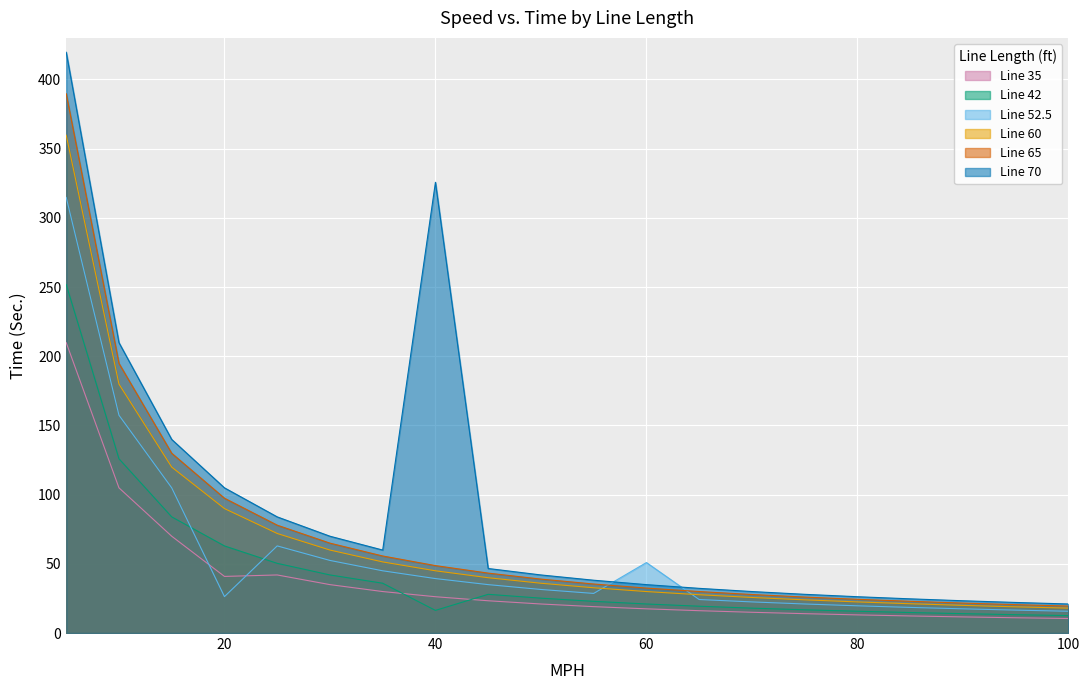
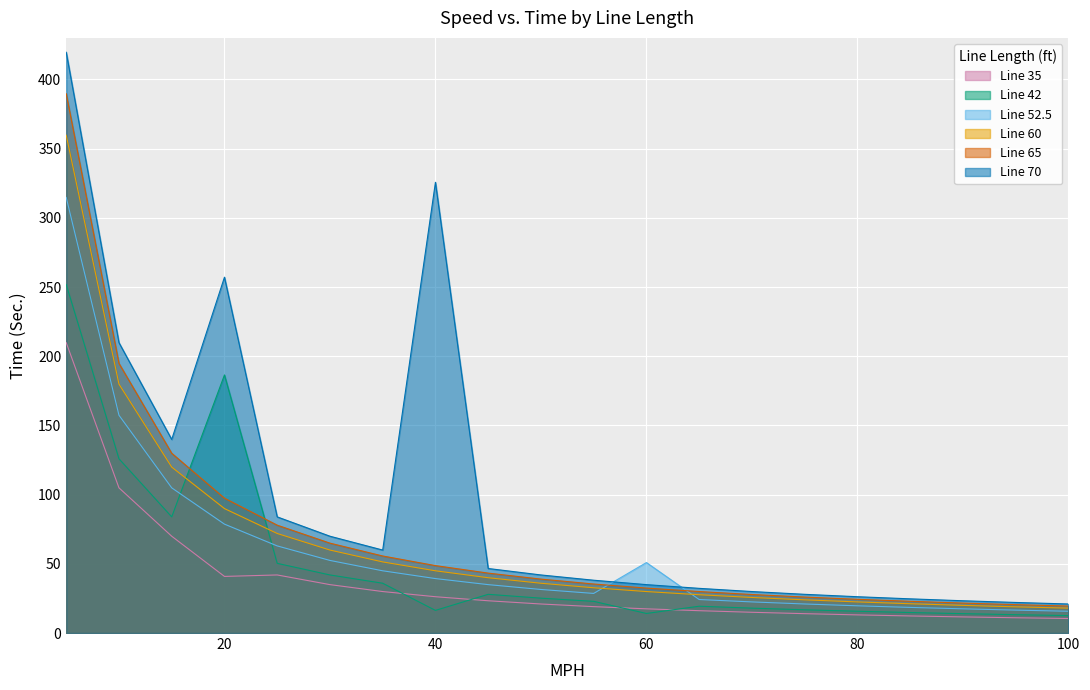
Line 42, 20: 63 -> 186
Line 52.5, 20: 26 -> 79
Line 70, 20: 105 -> 257
Line 42, 60: 21 -> 14
